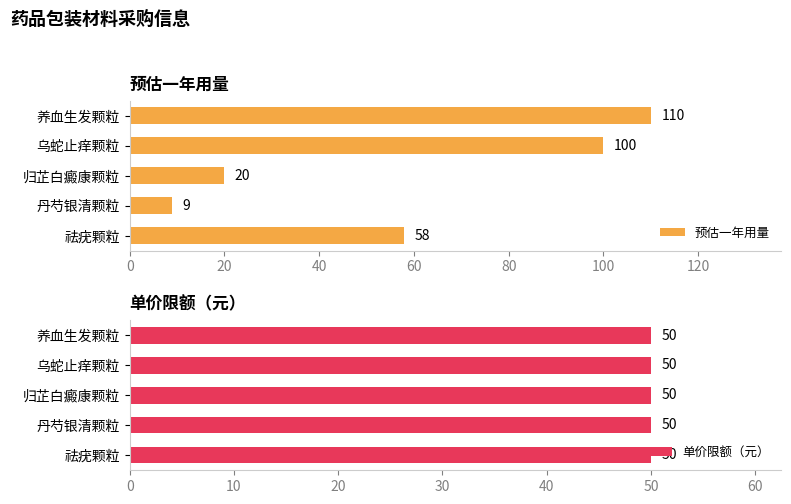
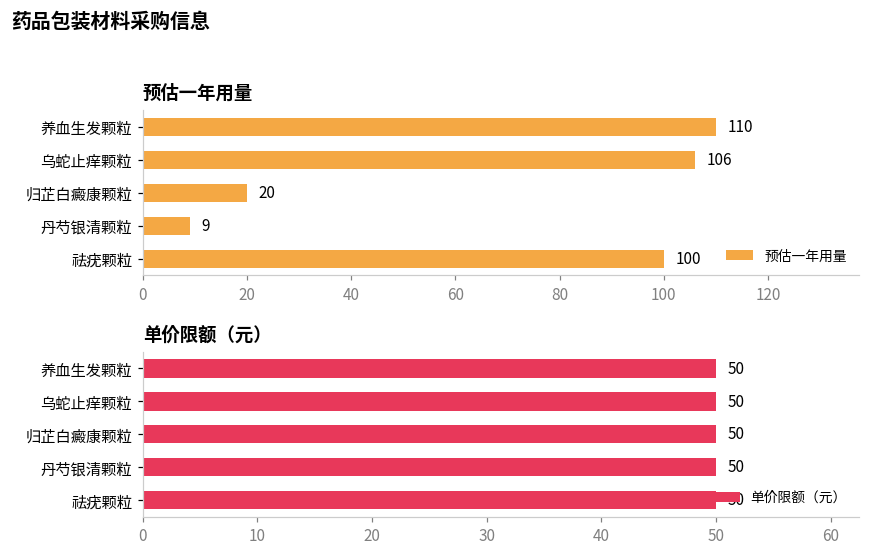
预估一年用量, 乌蛇止痒颗粒: 100 -> 106
预估一年用量, 祛疣颗粒: 58 -> 100
